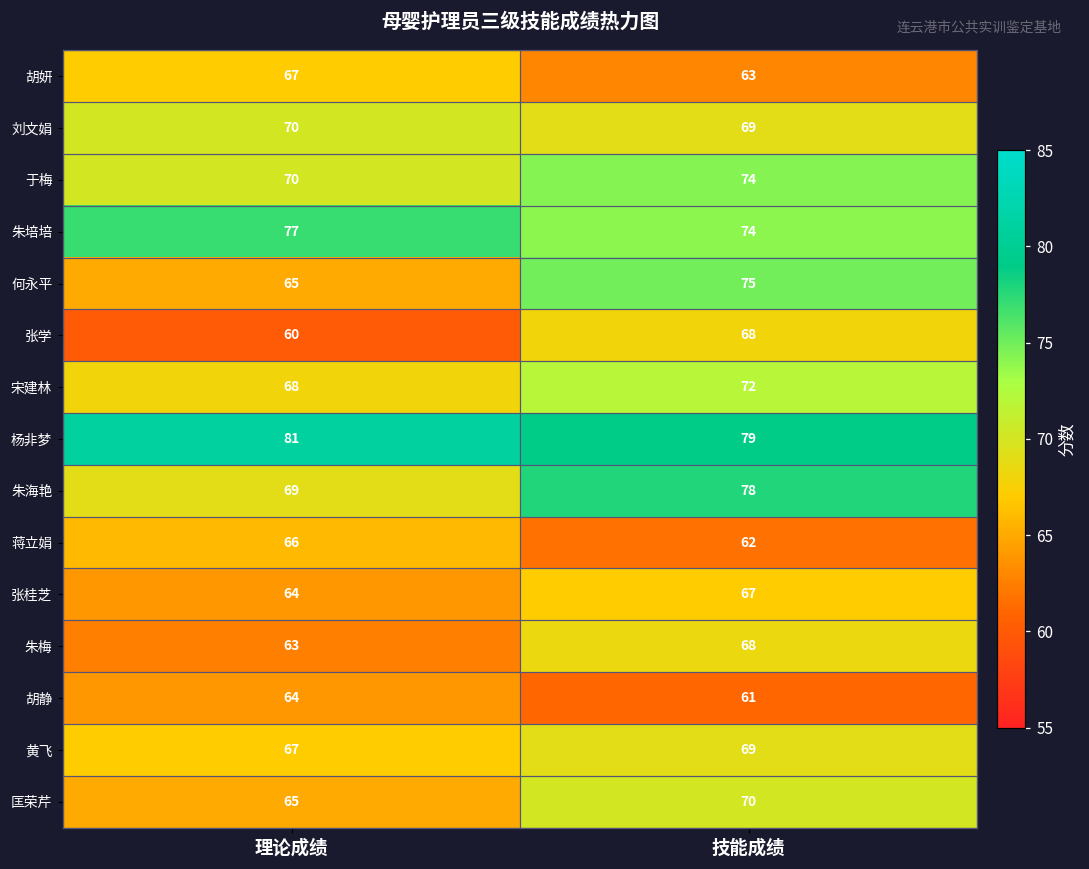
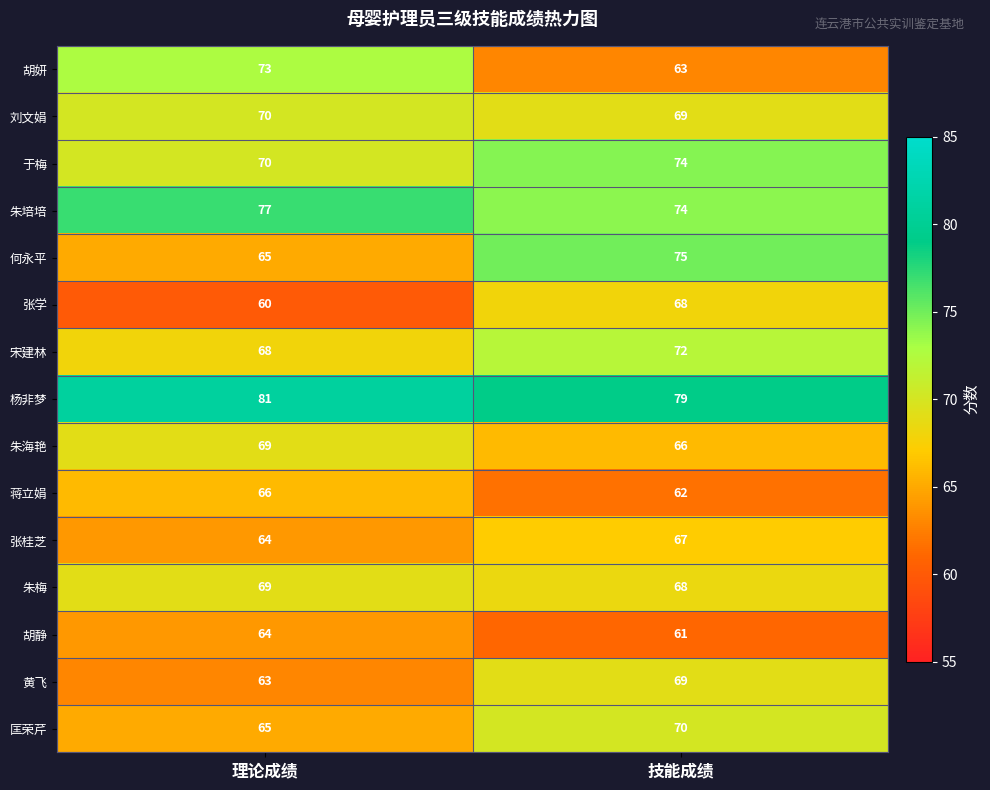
胡妍, 理论成绩: 67 -> 73
朱海艳, 技能成绩: 78 -> 66
朱梅, 理论成绩: 63 -> 69
黄飞, 理论成绩: 67 -> 63
